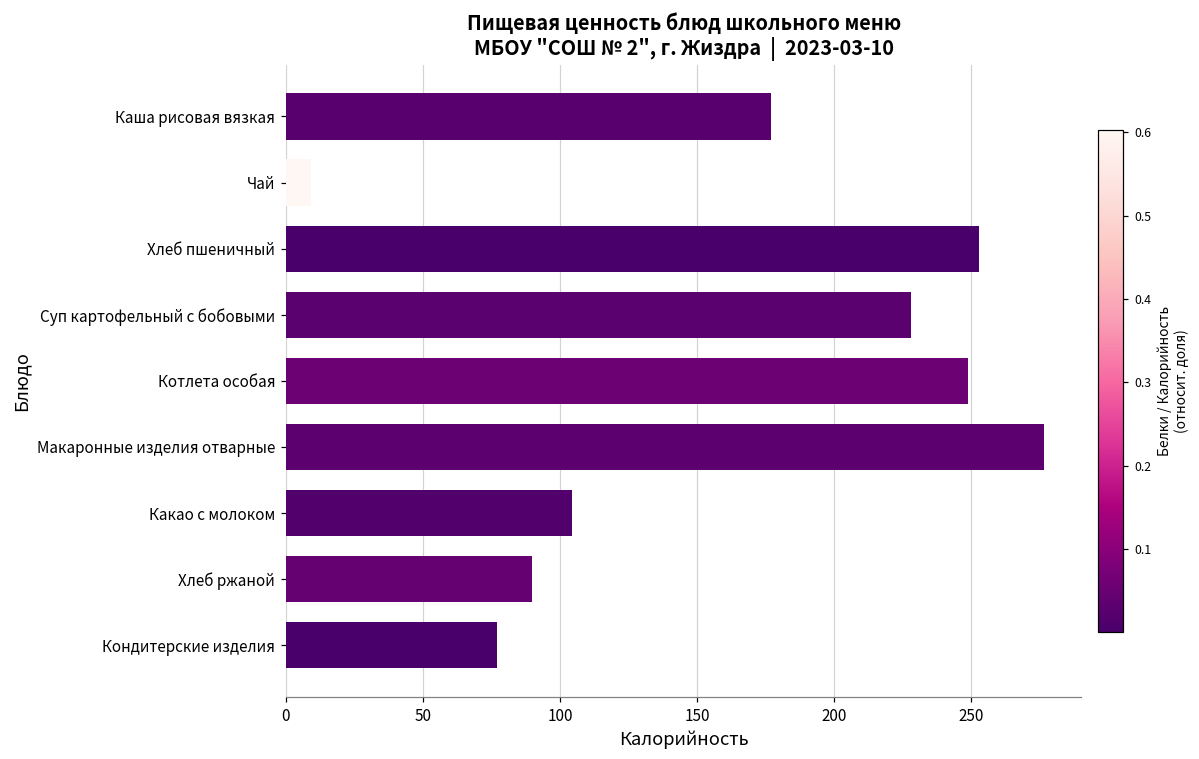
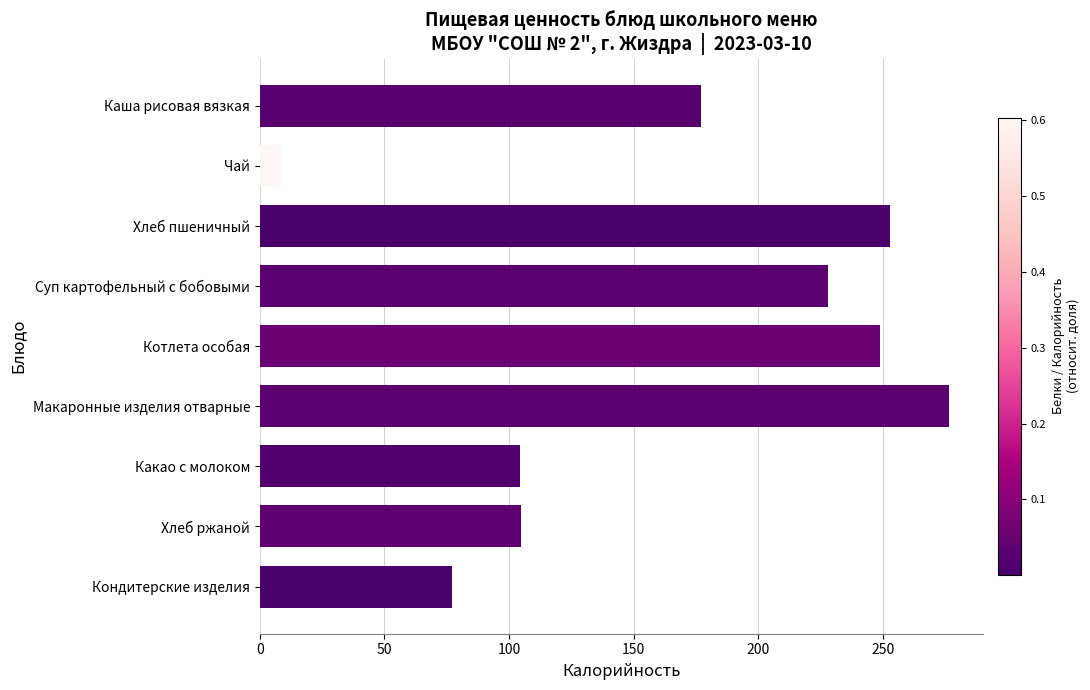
Хлеб ржаной: 90 -> 105
